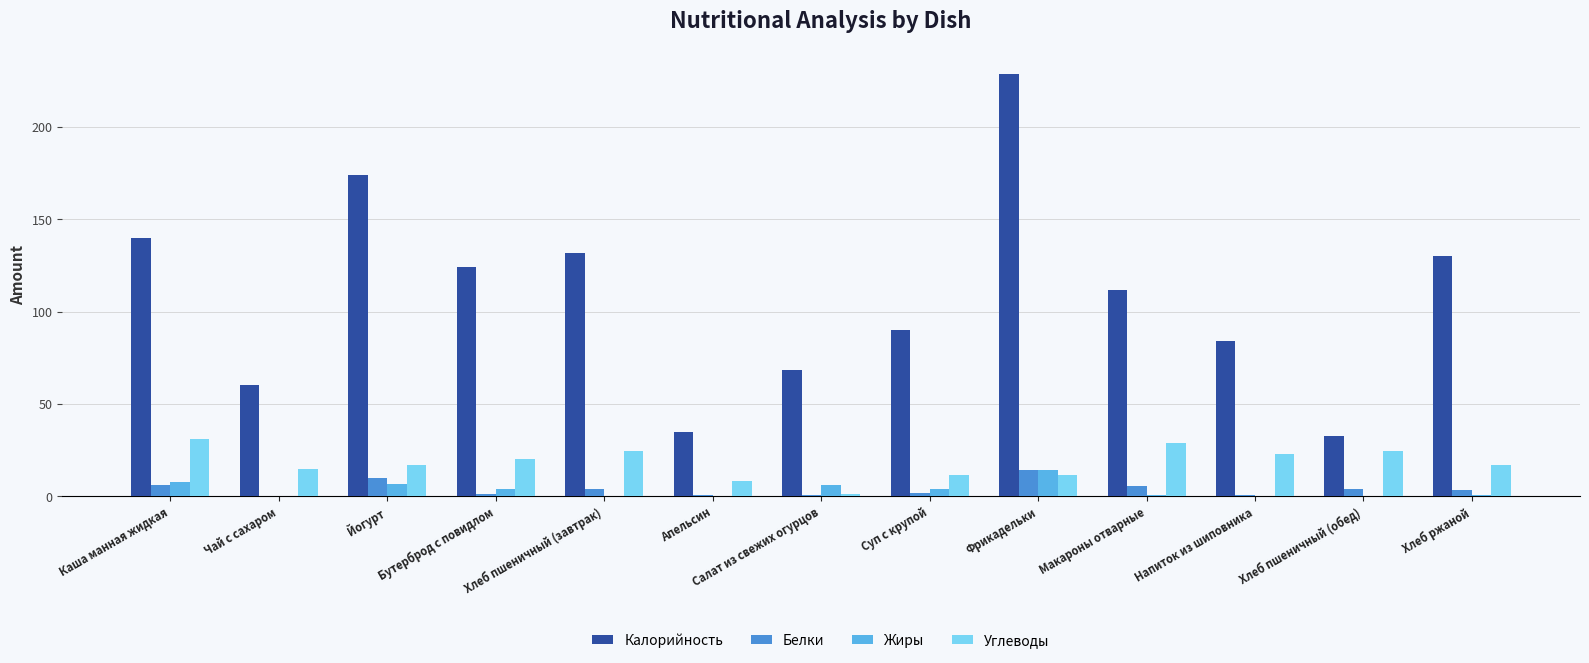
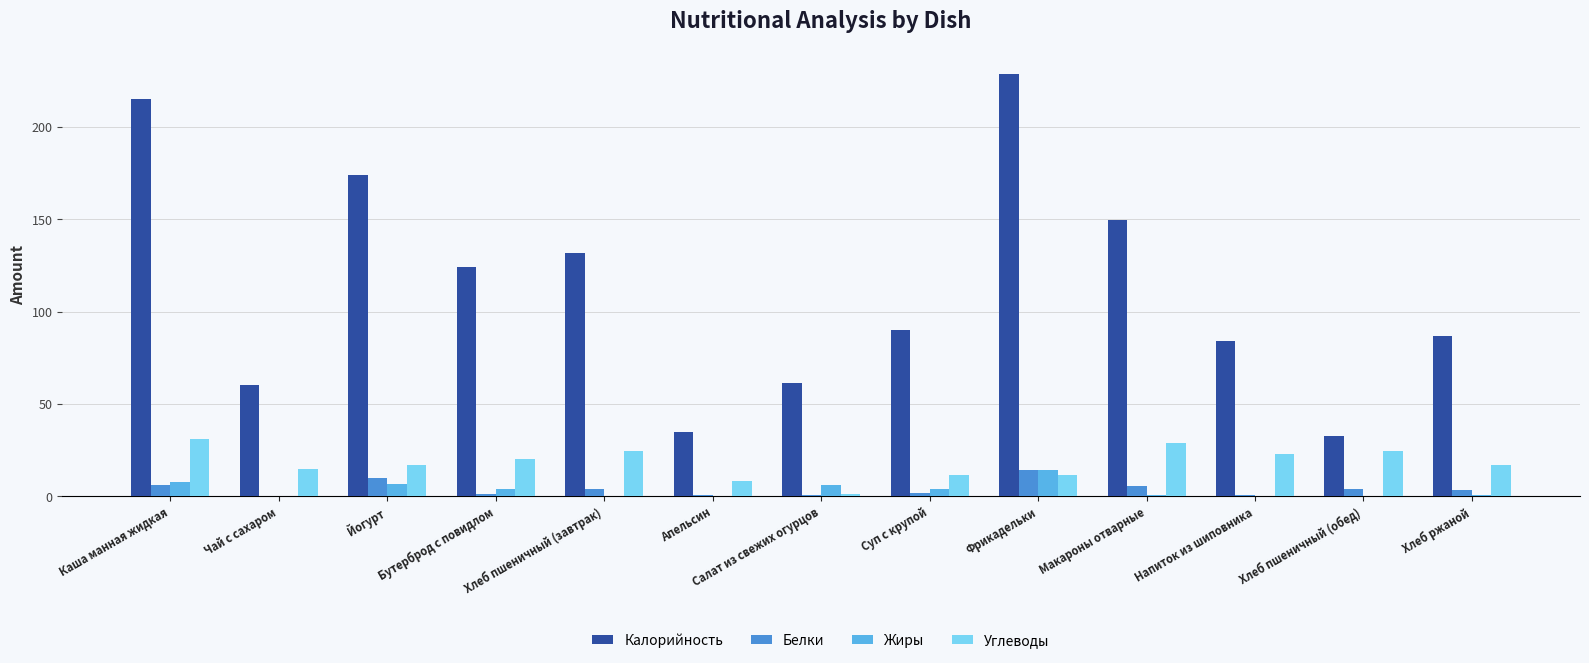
Калорийность, Каша манная жидкая: 140 -> 215
Калорийность, Салат из свежих огурцов: 69 -> 61
Калорийность, Макароны отварные: 112 -> 149
Калорийность, Хлеб ржаной: 130 -> 87
